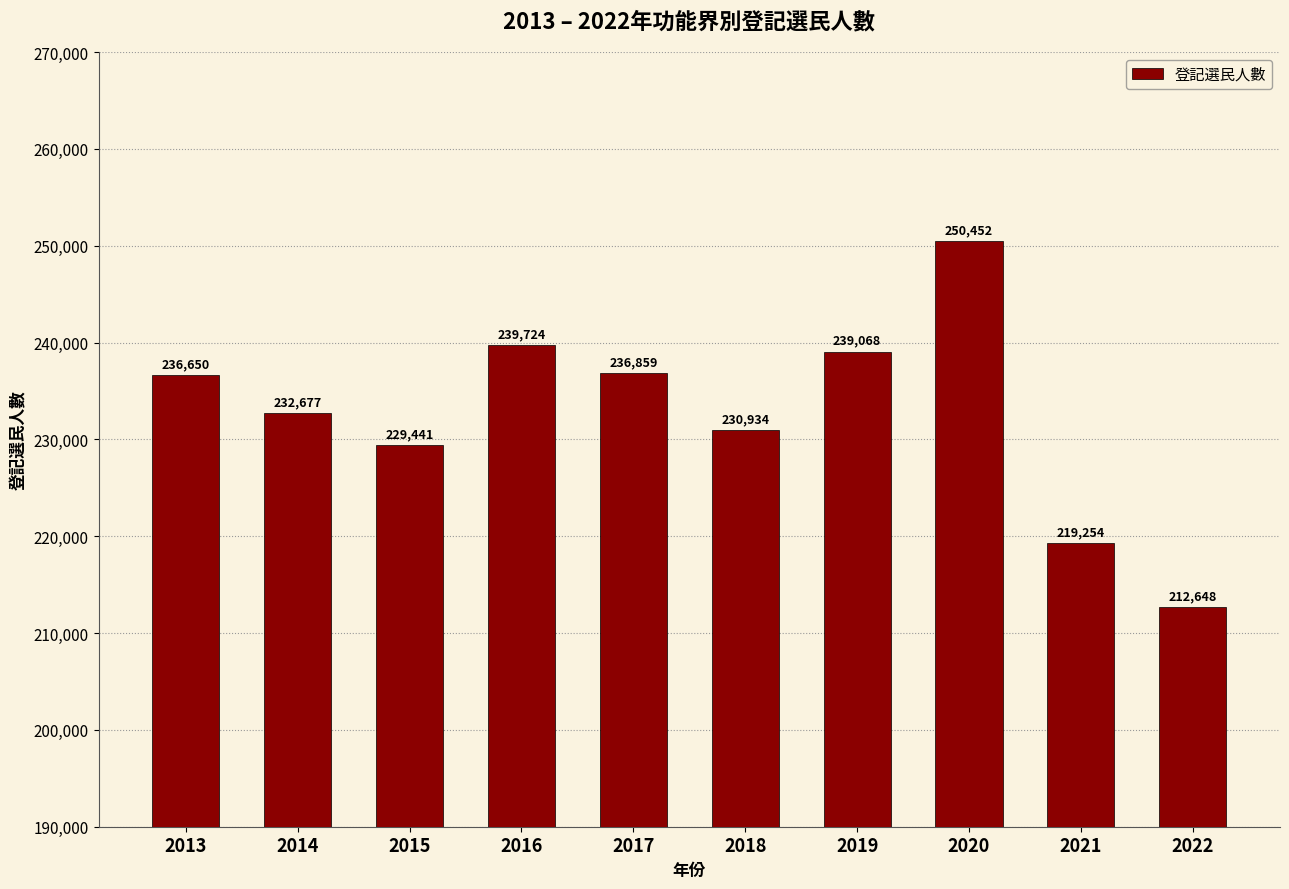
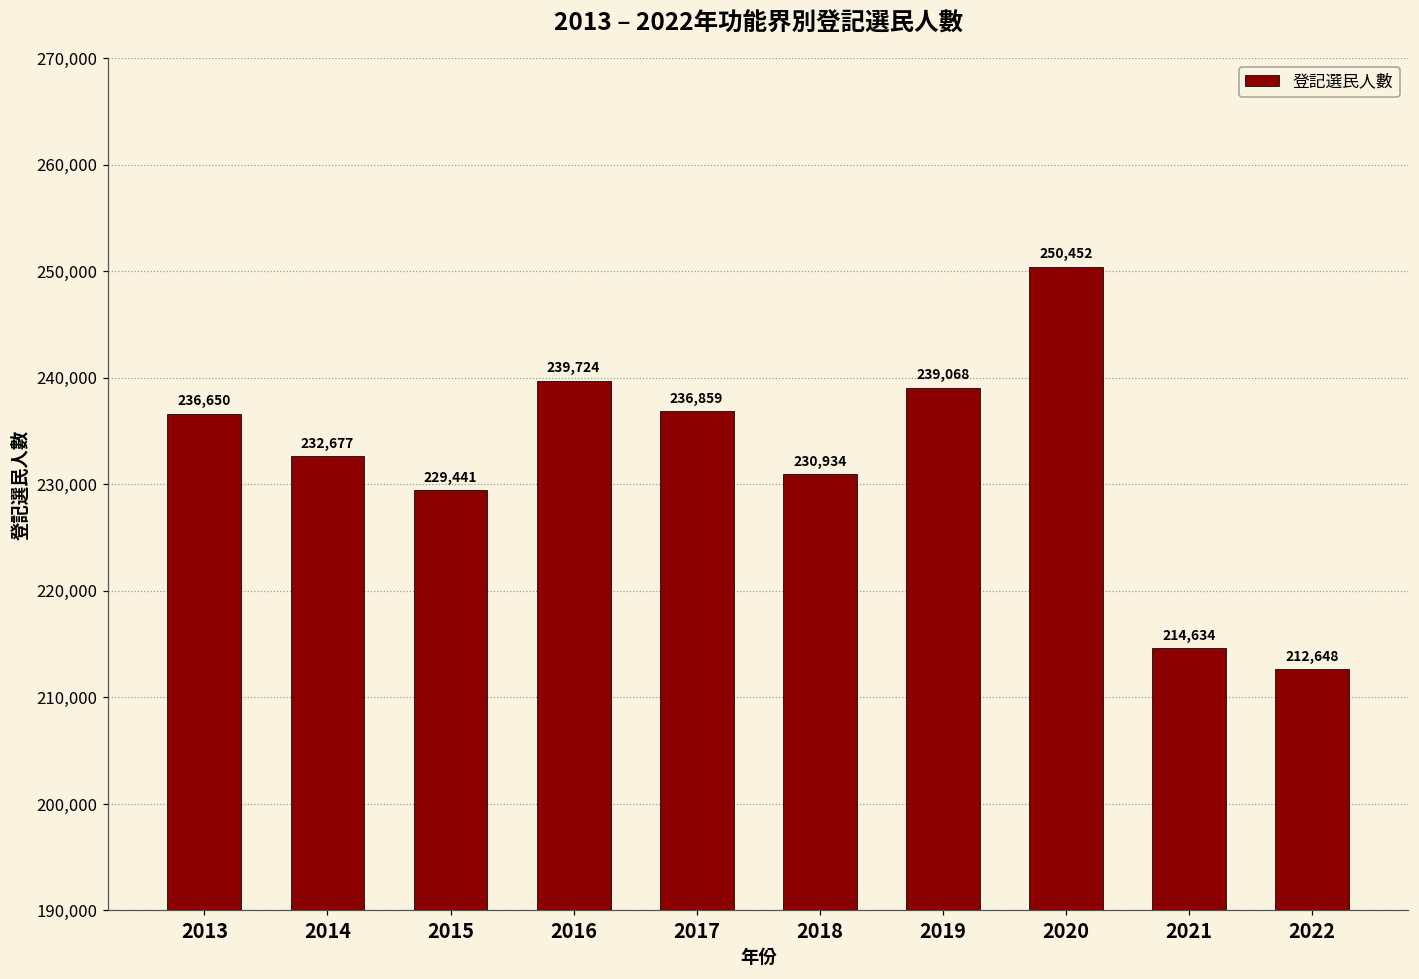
2021: 219,254 -> 214,634
